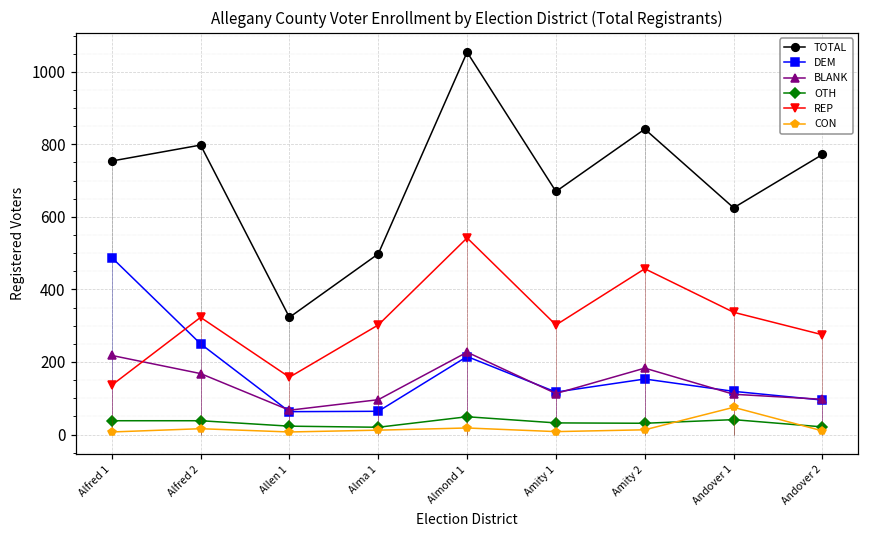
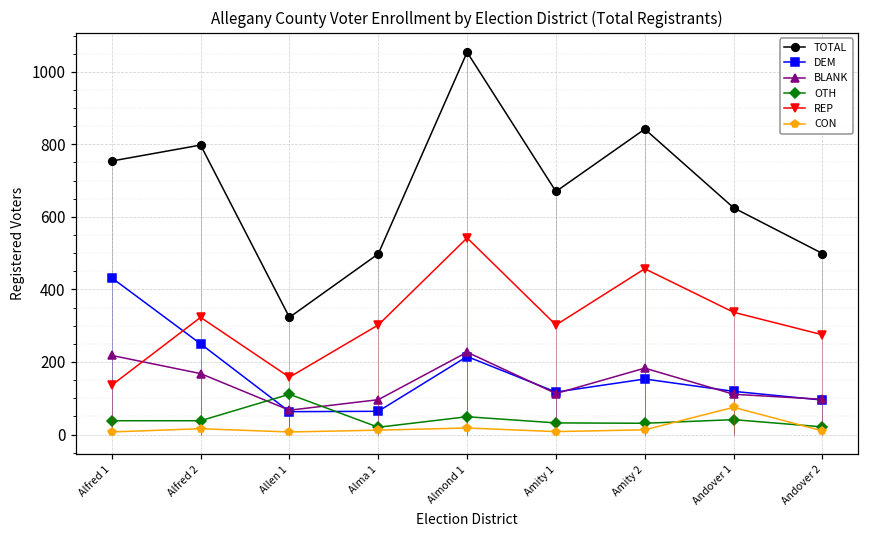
DEM, Alfred 1: 490 -> 430
OTH, Allen 1: 20 -> 110
TOTAL, Andover 2: 770 -> 500
